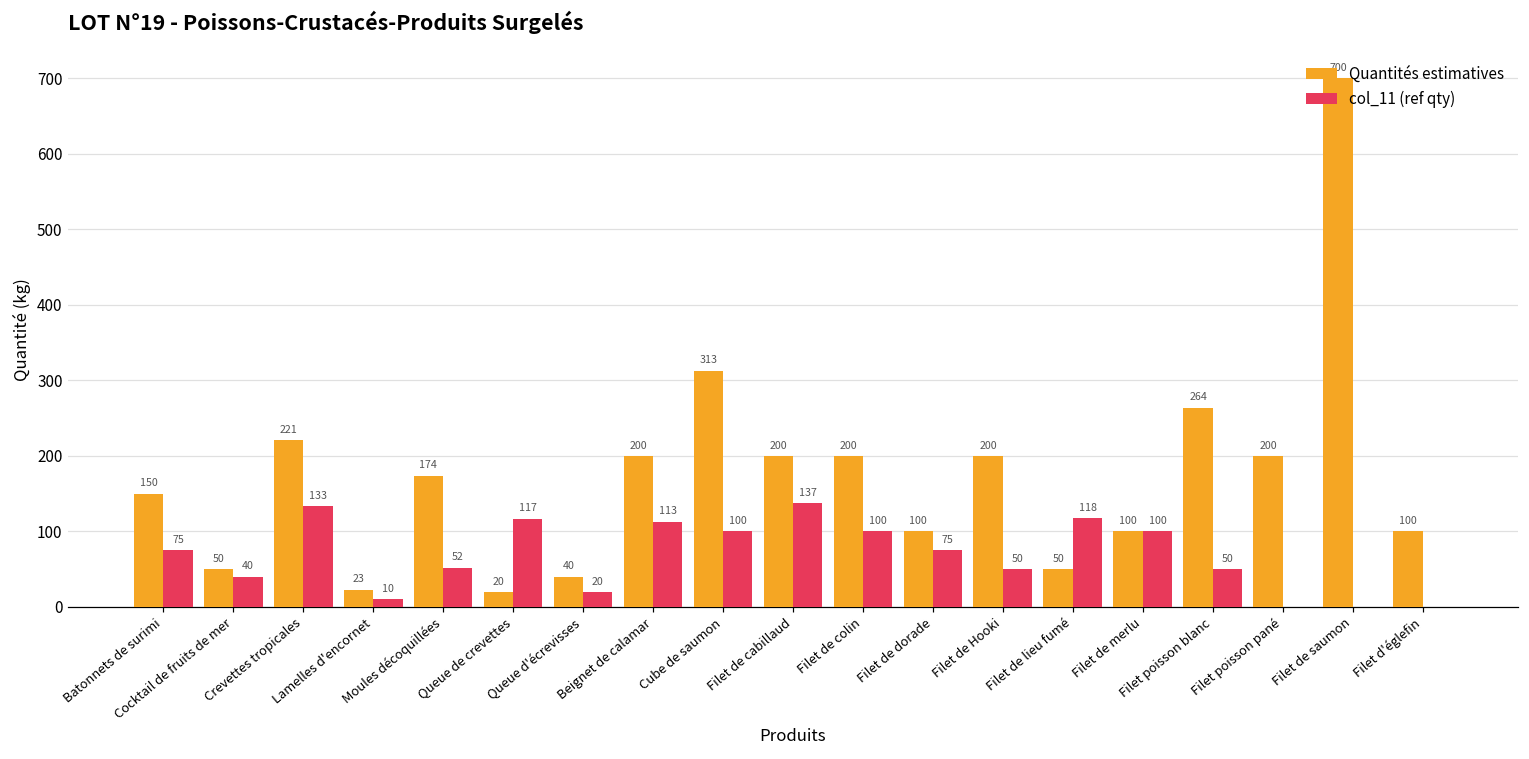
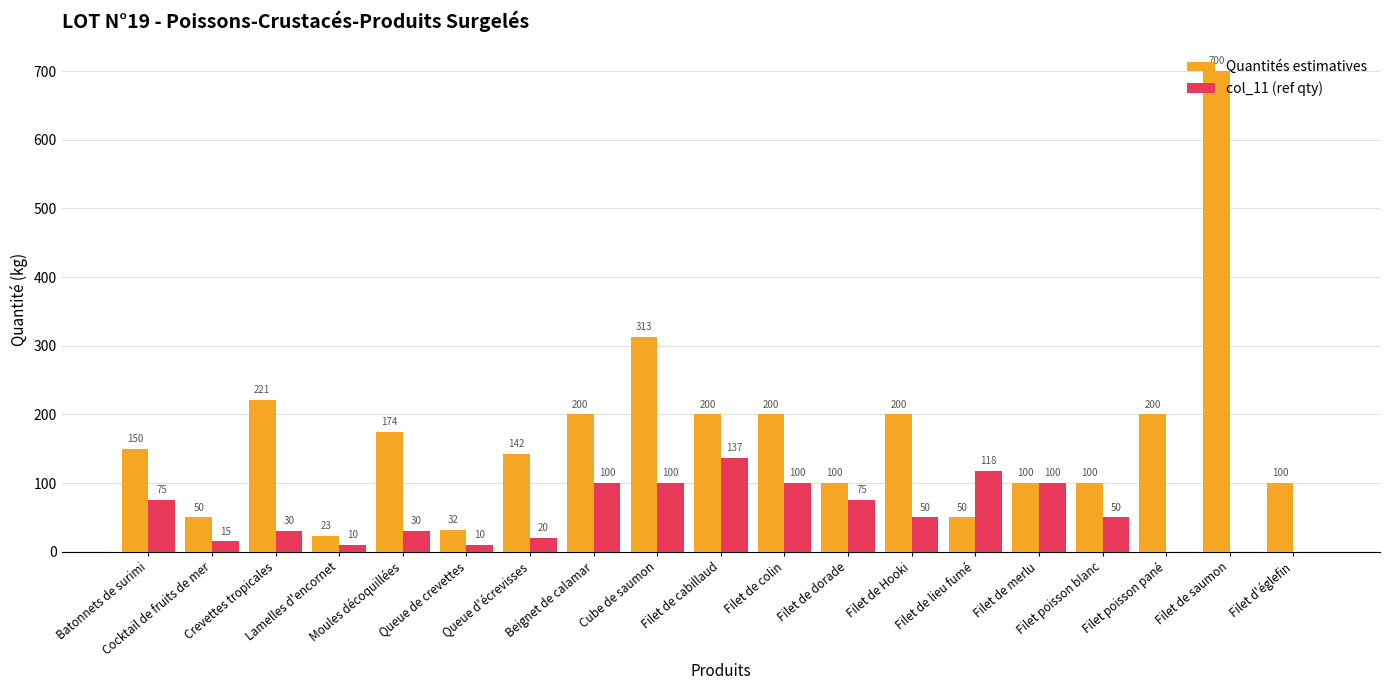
col_11 (ref qty), Cocktail de fruits de mer: 40 -> 15
col_11 (ref qty), Crevettes tropicales: 133 -> 30
col_11 (ref qty), Moules décoquillées: 52 -> 30
Quantités estimatives, Queue de crevettes: 20 -> 32
col_11 (ref qty), Queue de crevettes: 117 -> 10
Quantités estimatives, Queue d'écrevisses: 40 -> 142
col_11 (ref qty), Beignet de calamar: 113 -> 100
Quantités estimatives, Filet poisson blanc: 264 -> 100
